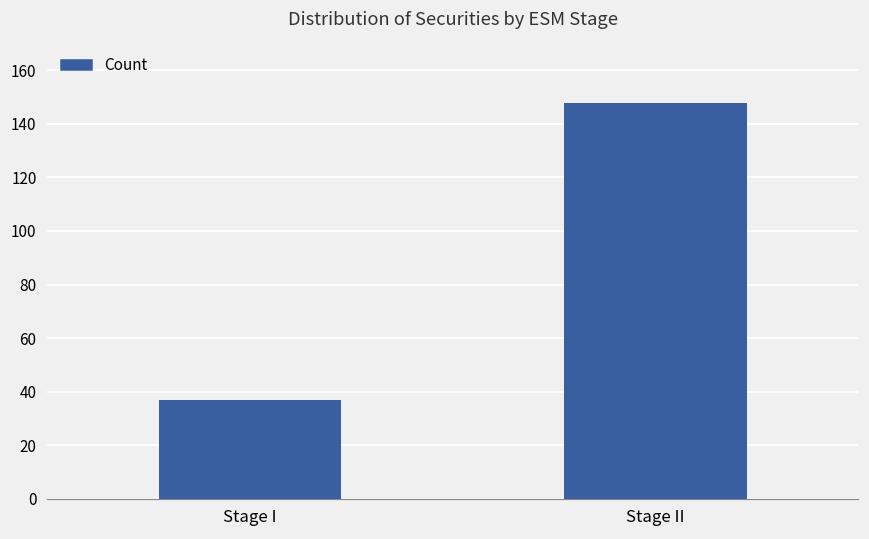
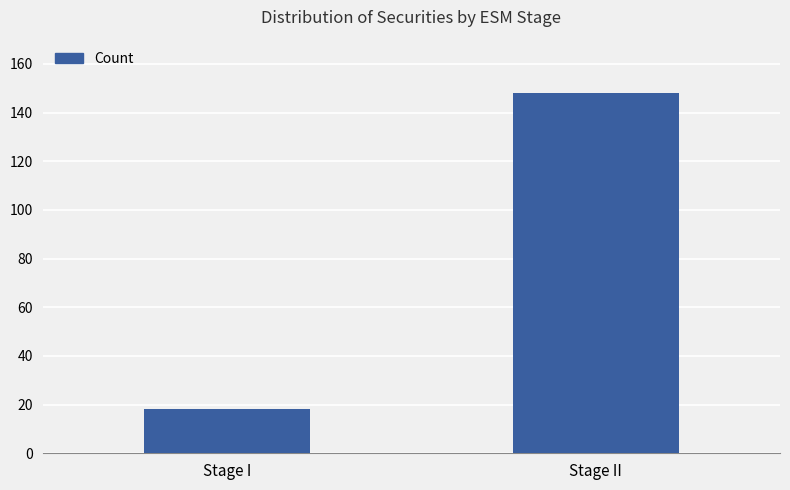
Stage I: 37 -> 18
